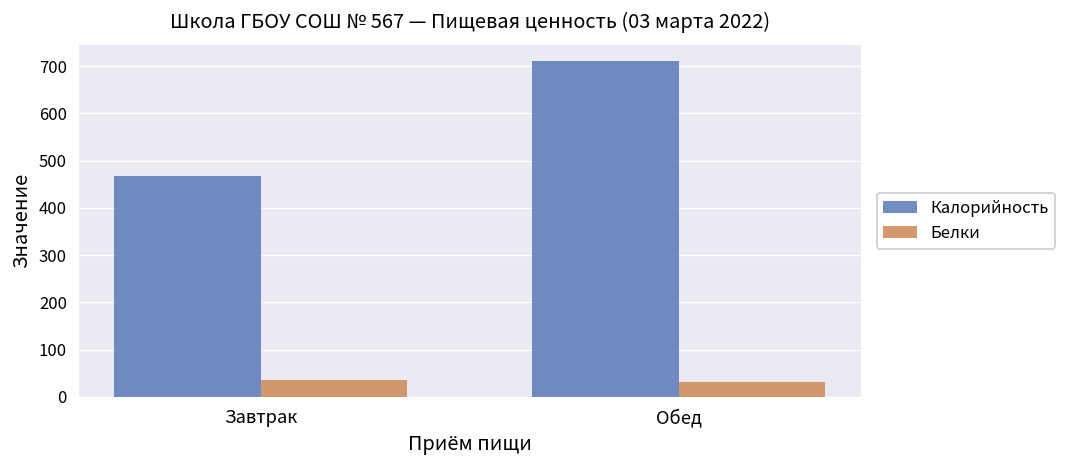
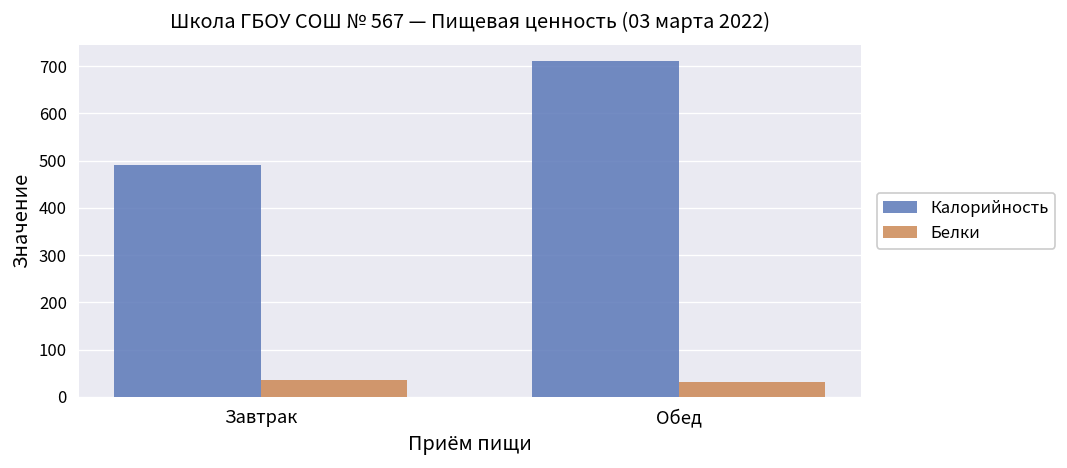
Калорийность, Завтрак: 470 -> 490
